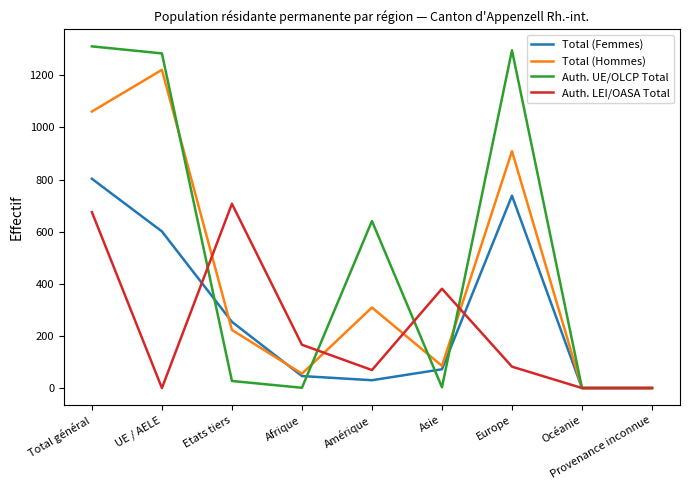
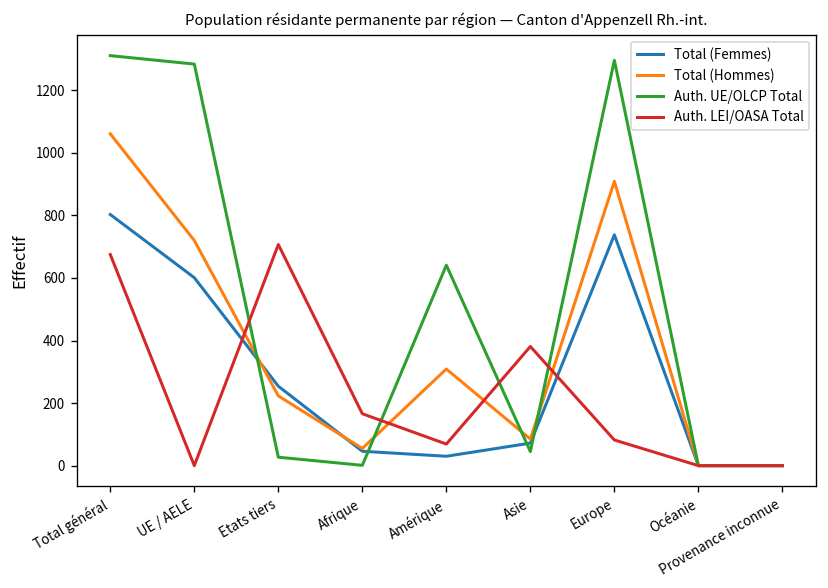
Total (Hommes), UE / AELE: 1220 -> 720
Auth. UE/OLCP Total, Asie: 0 -> 50
